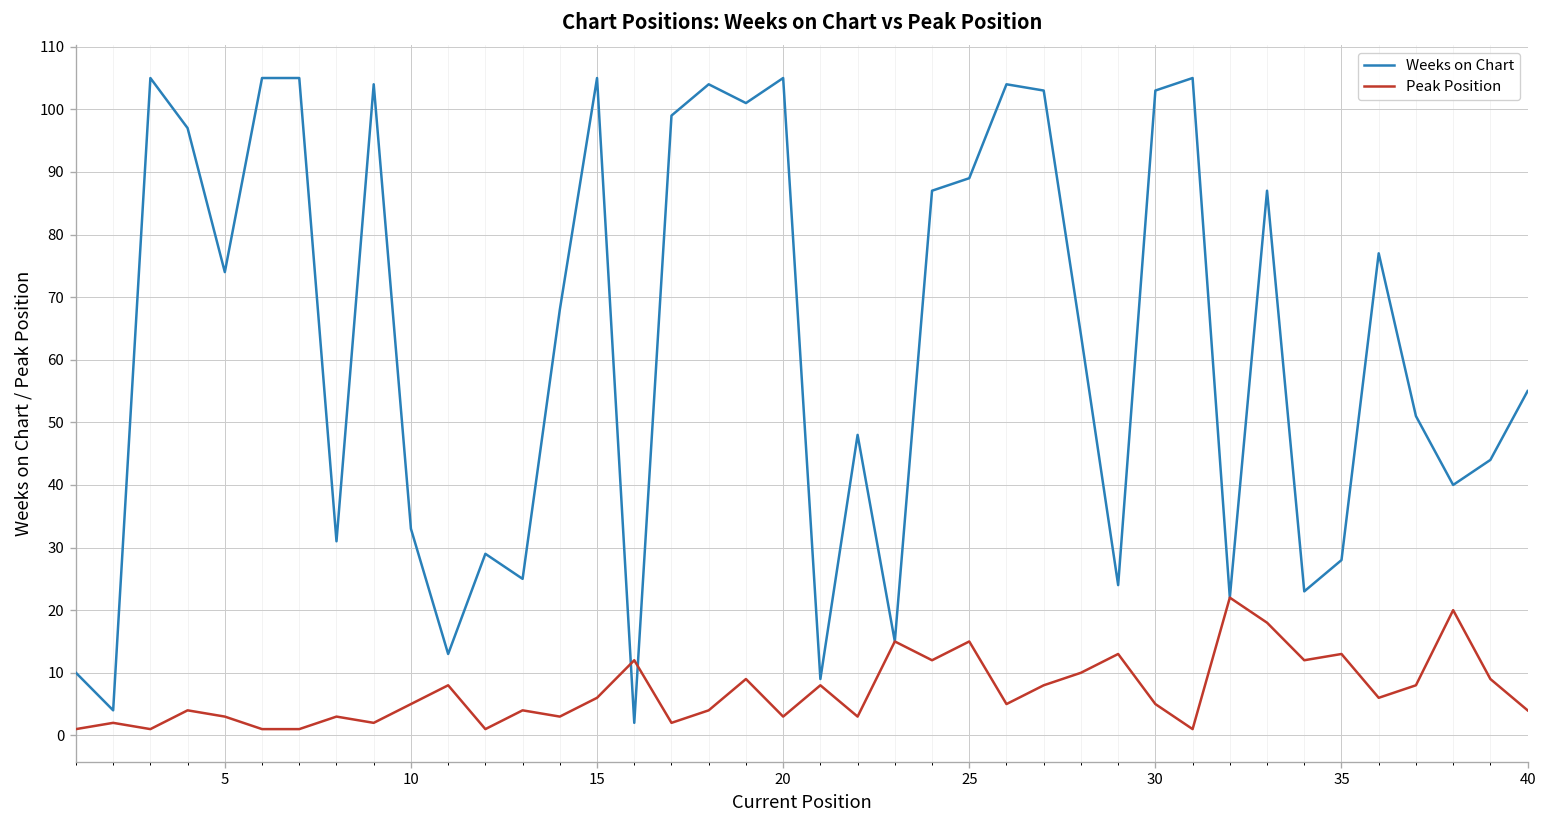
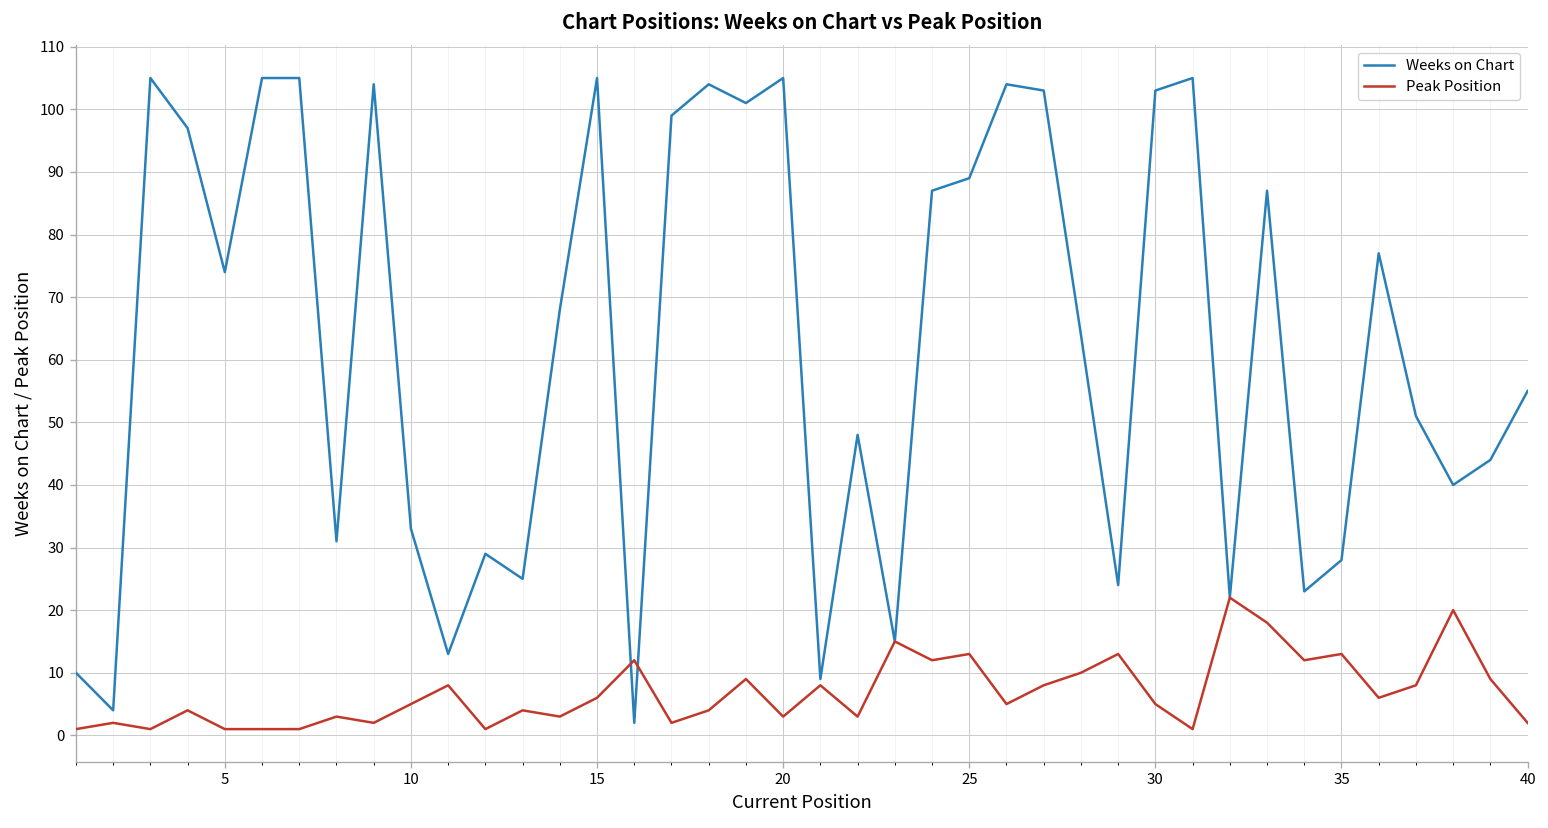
Peak Position, 5: 3 -> 1
Peak Position, 25: 15 -> 13
Peak Position, 40: 4 -> 2
